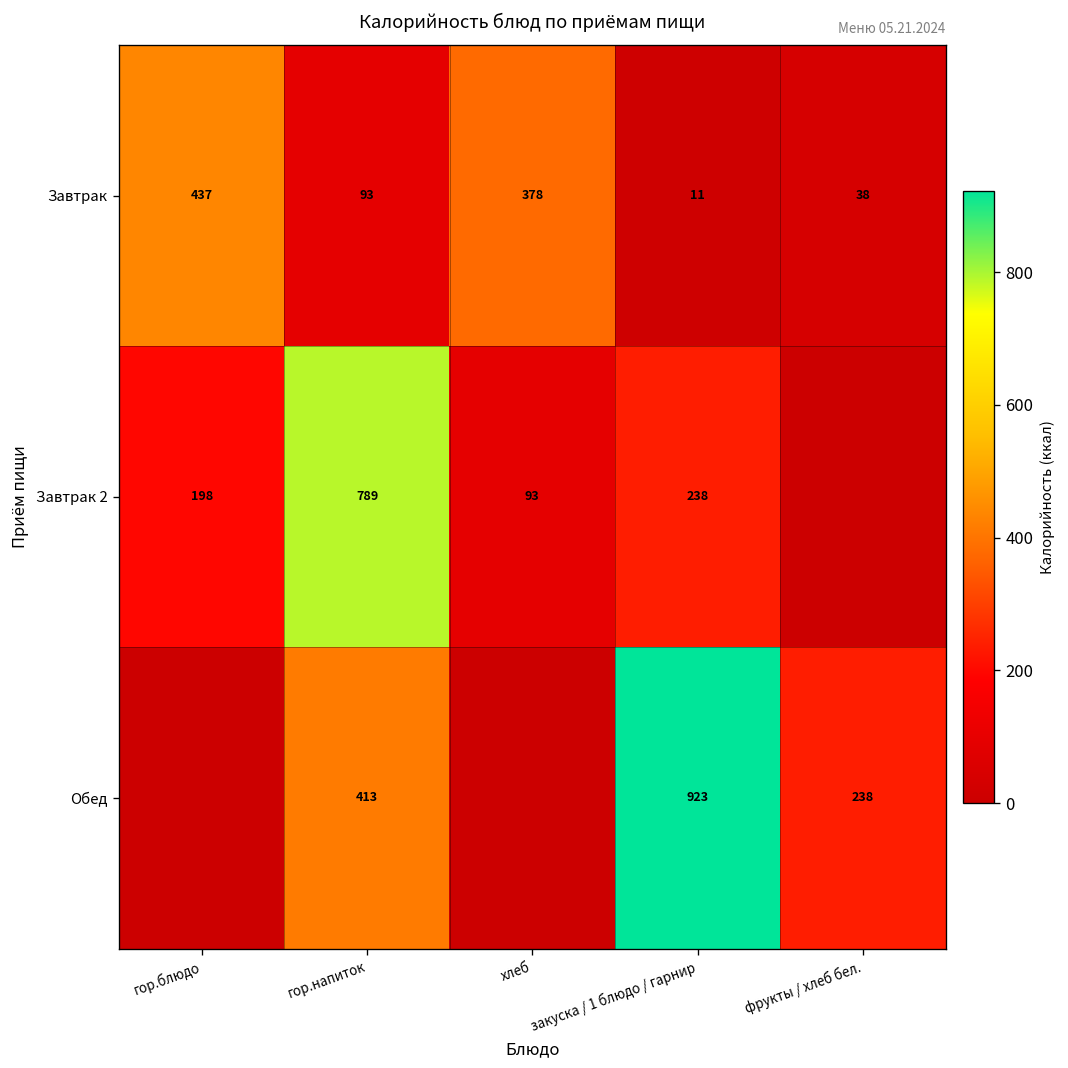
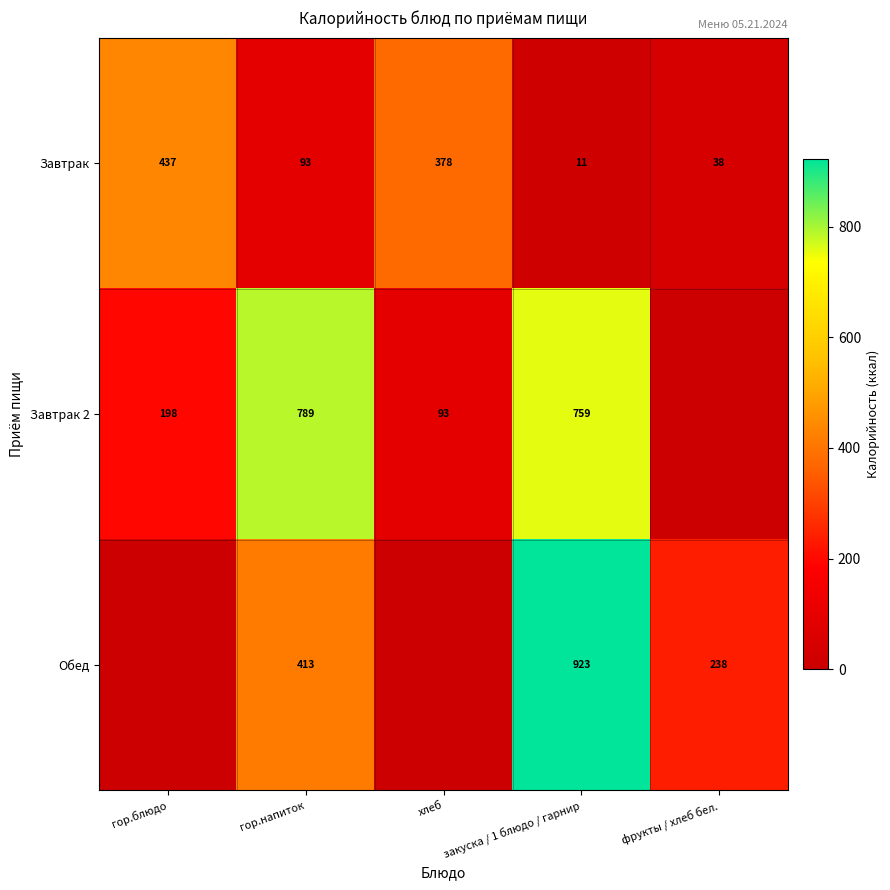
Завтрак 2, закуска / 1 блюдо / гарнир: 238 -> 759
